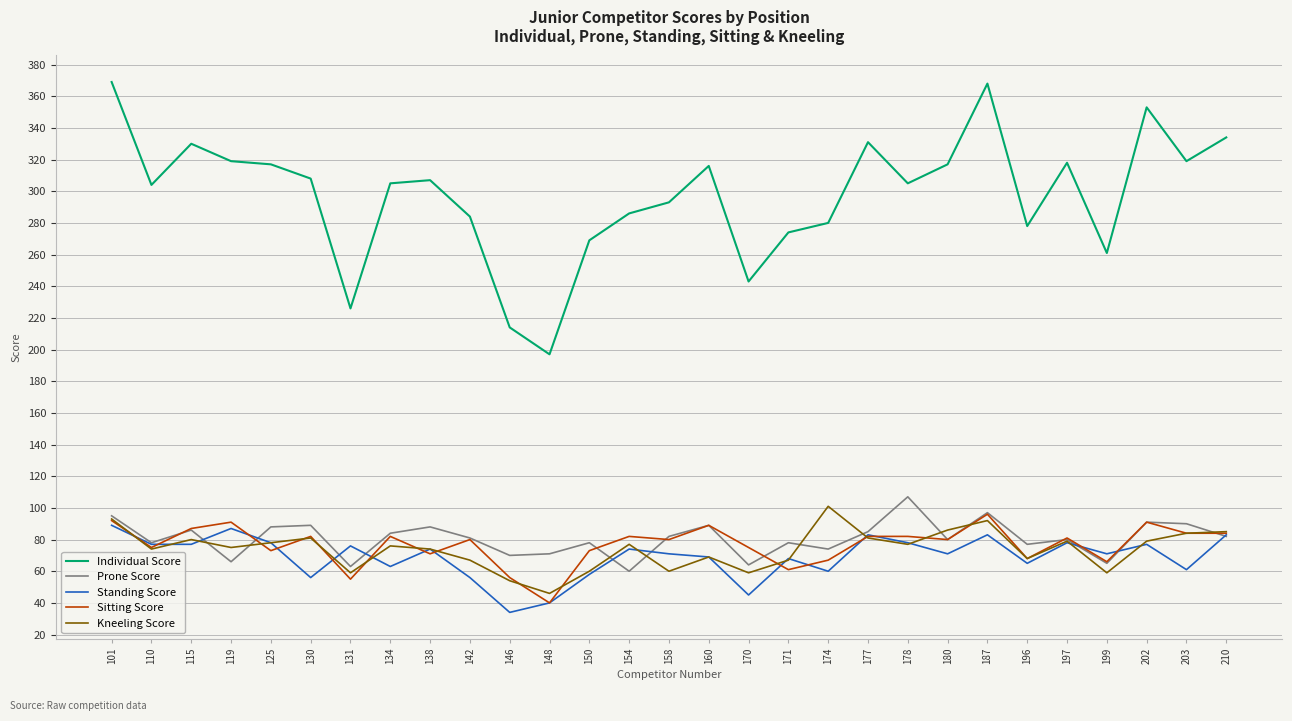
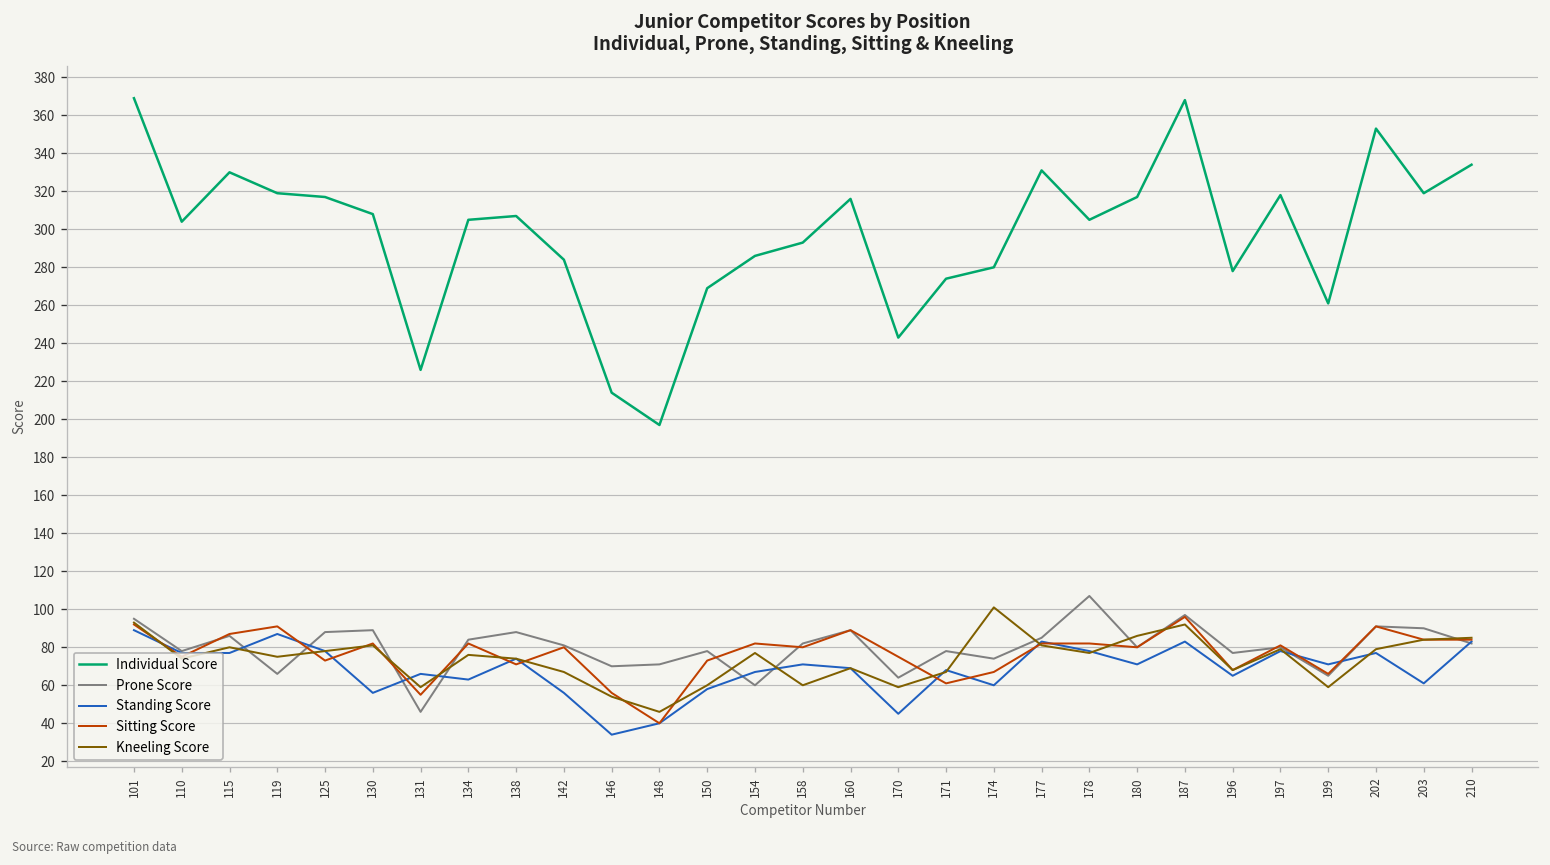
Prone Score, 131: 63 -> 46
Standing Score, 131: 76 -> 66
Standing Score, 154: 74 -> 67
